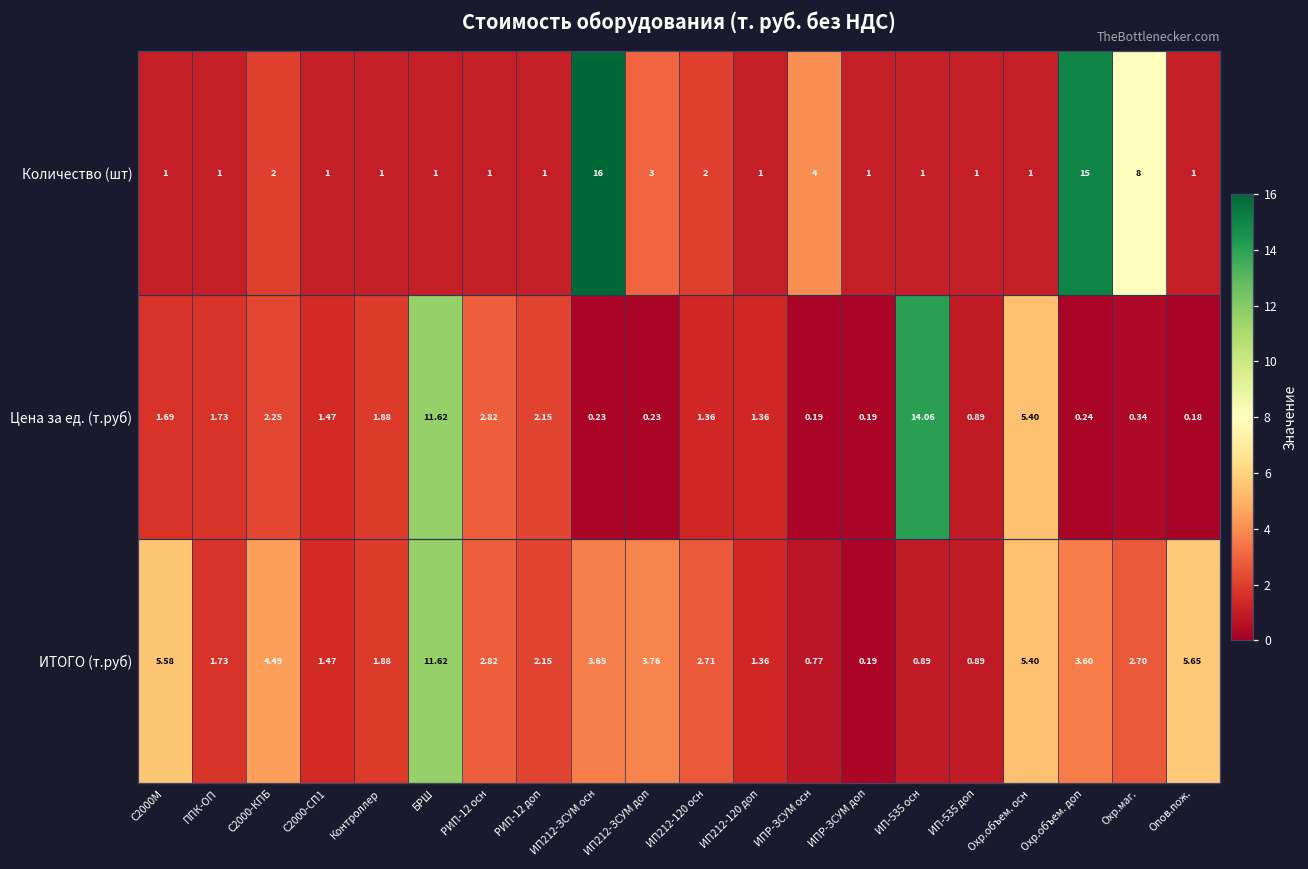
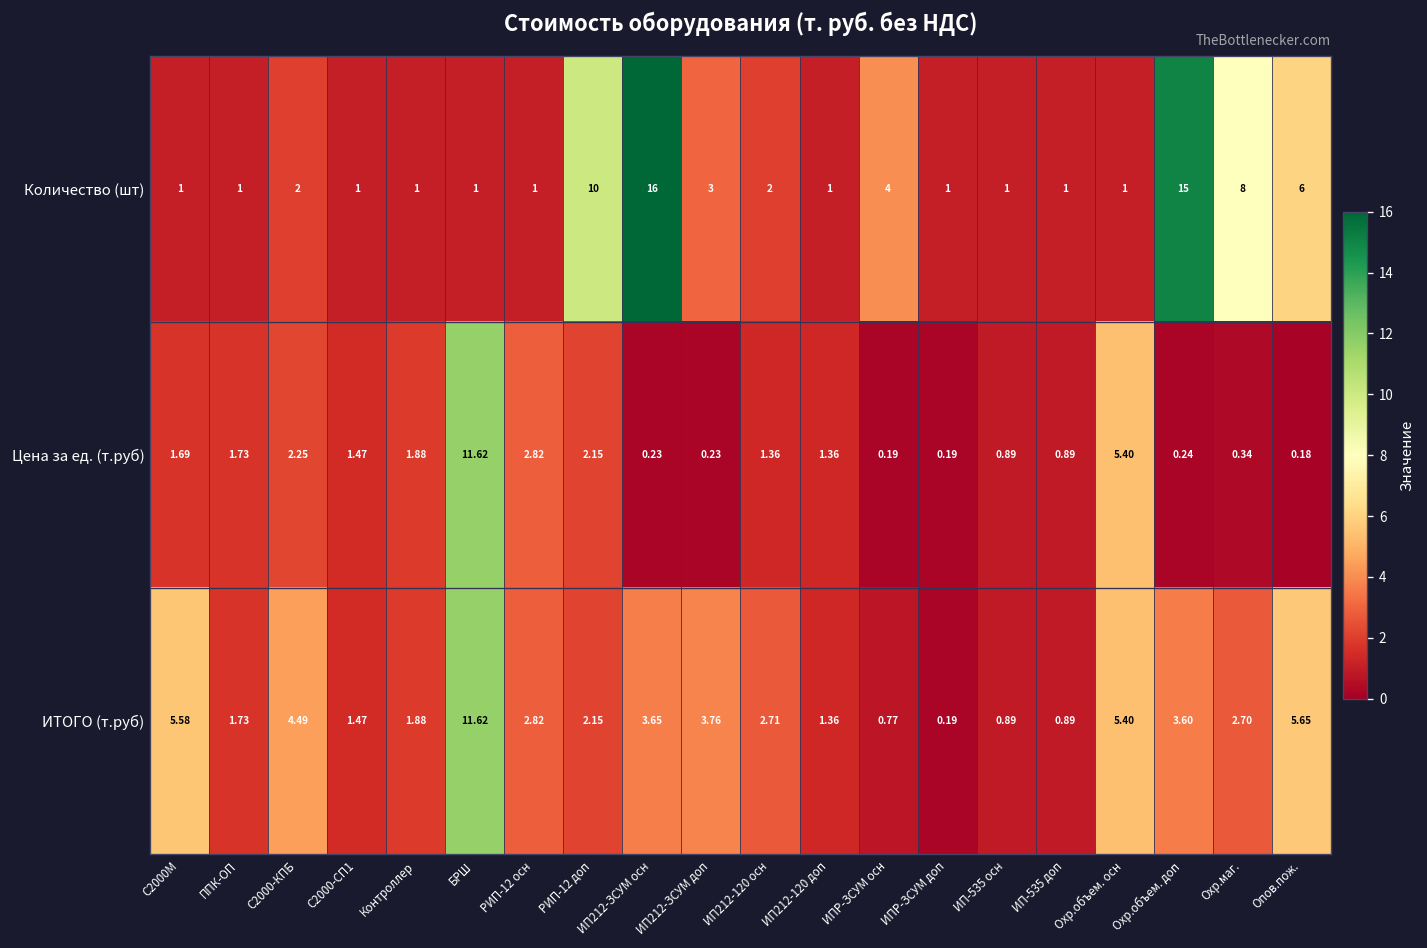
Количество (шт), РИП-12 доп: 1 -> 10
Количество (шт), Опов.пож.: 1 -> 6
Цена за ед. (т.руб), ИП-535 осн: 14.06 -> 0.89
